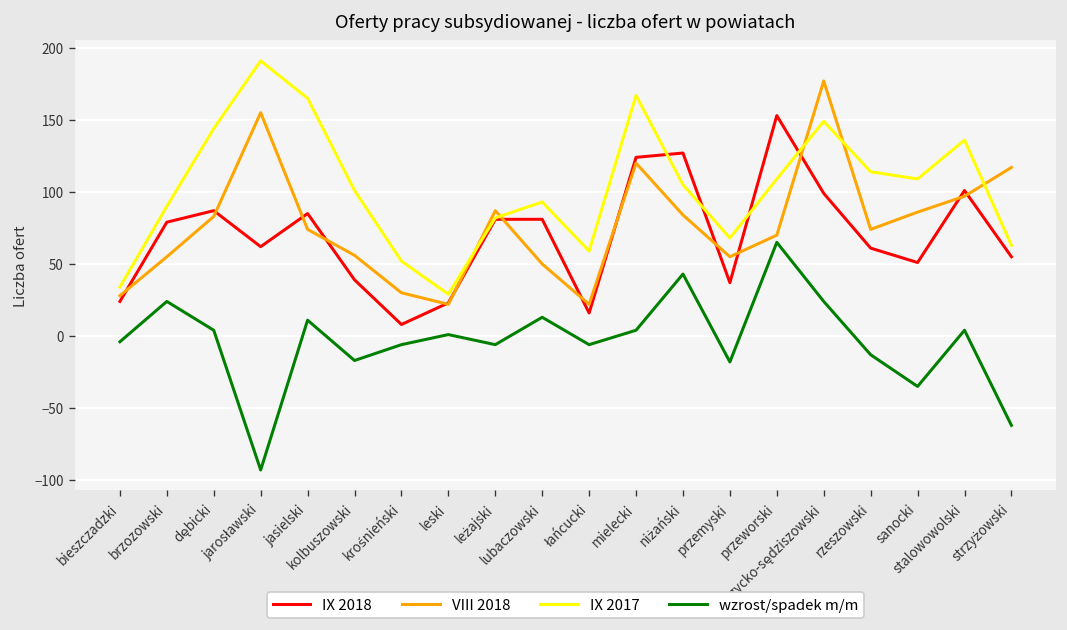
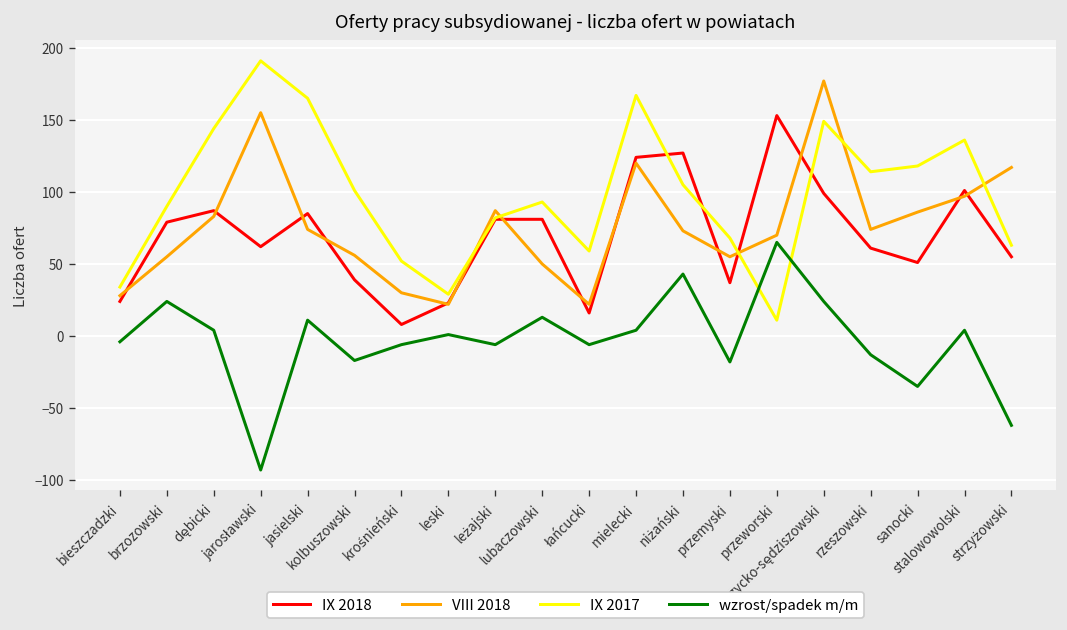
VIII 2018, niżański: 84 -> 73
IX 2017, przeworski: 109 -> 11
IX 2017, sanocki: 109 -> 118
